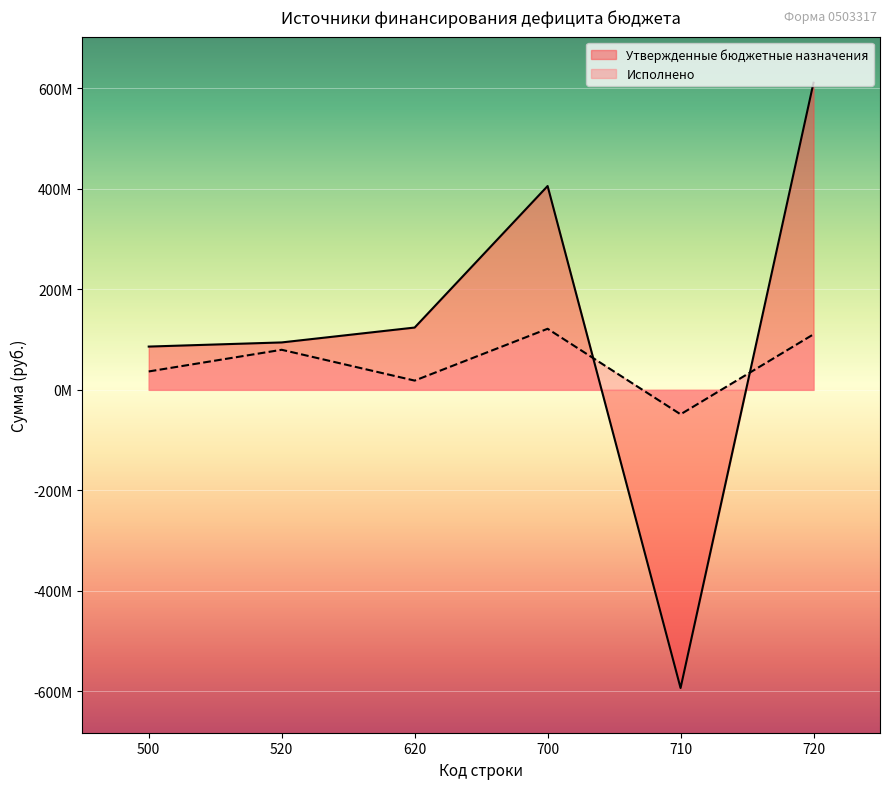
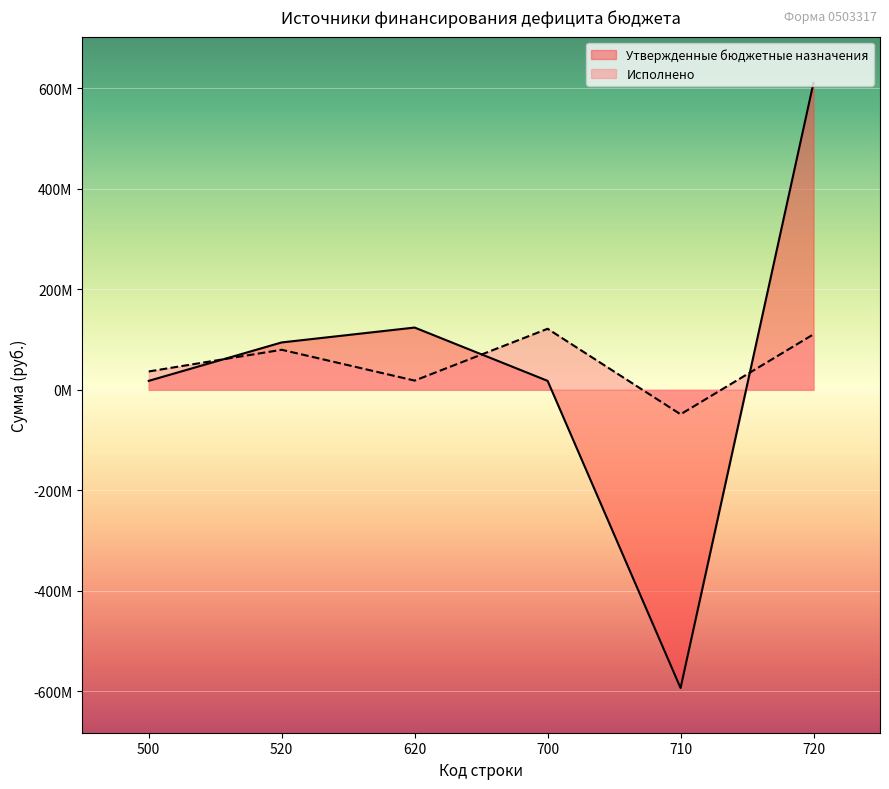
Утвержденные бюджетные назначения, 500: 90000000 -> 20000000
Утвержденные бюджетные назначения, 700: 410000000 -> 20000000
